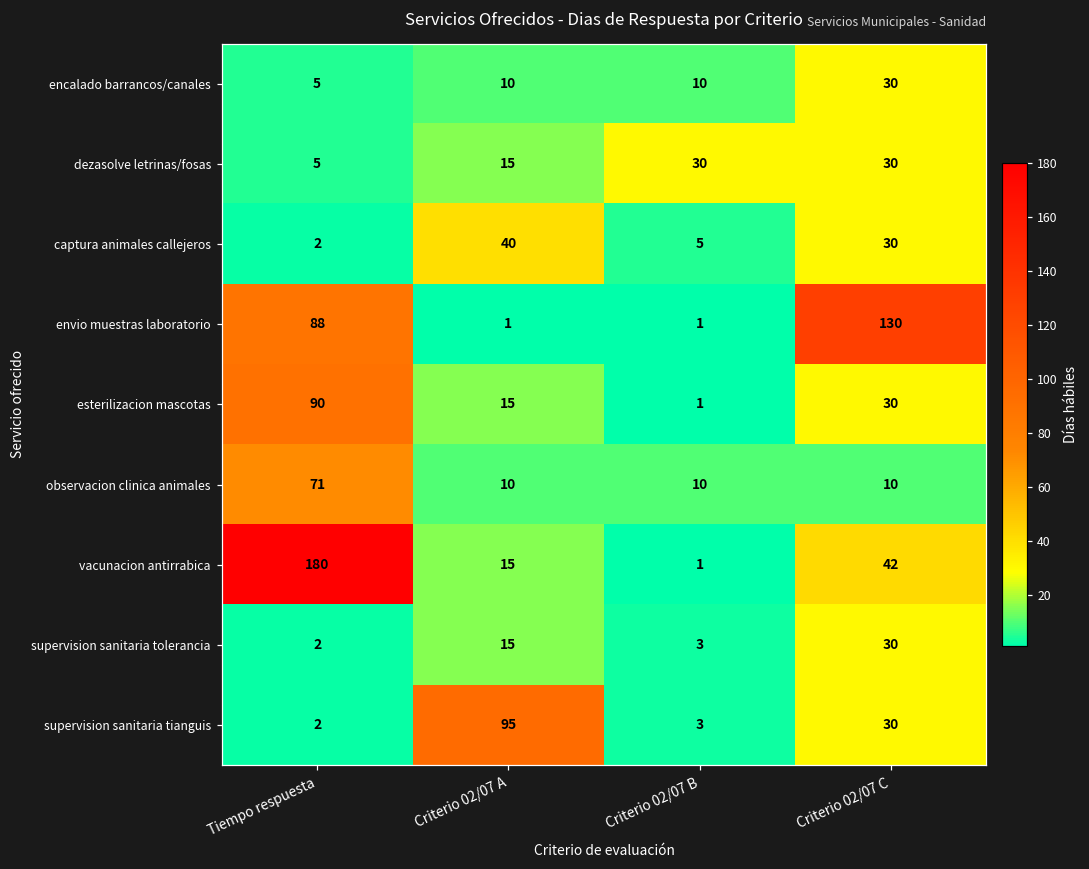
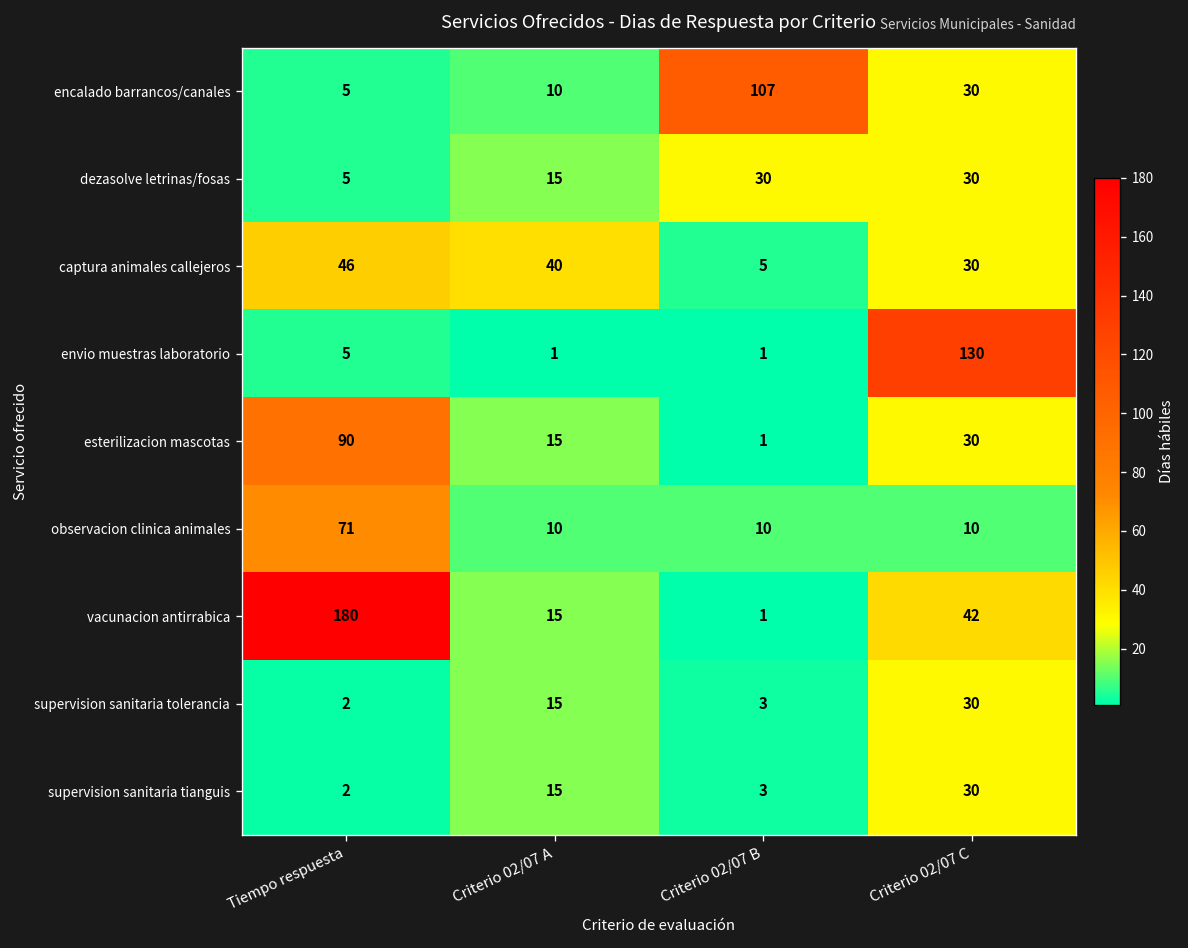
encalado barrancos/canales, Criterio 02/07 B: 10 -> 107
captura animales callejeros, Tiempo respuesta: 2 -> 46
envio muestras laboratorio, Tiempo respuesta: 88 -> 5
supervision sanitaria tianguis, Criterio 02/07 A: 95 -> 15
